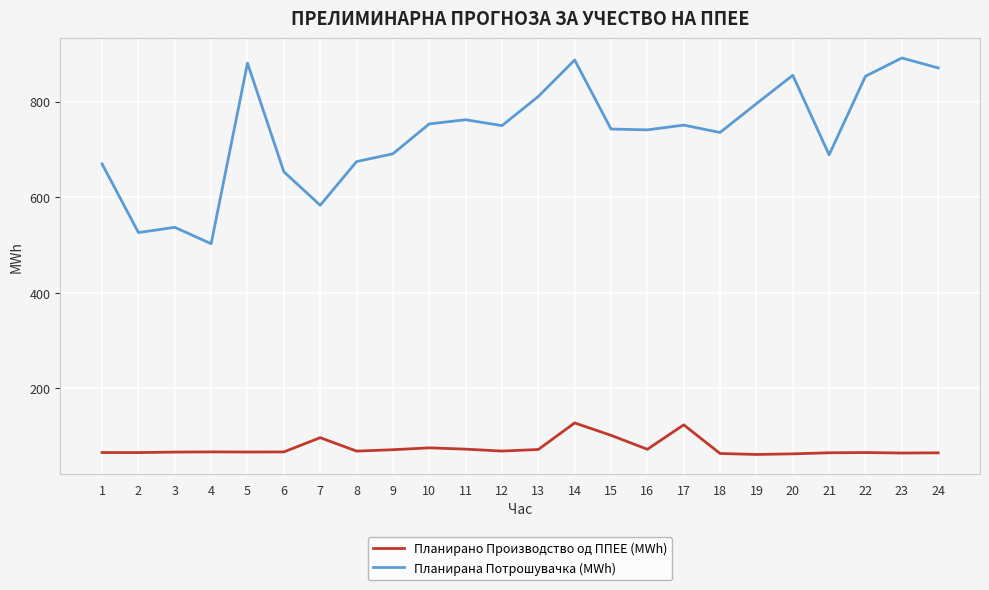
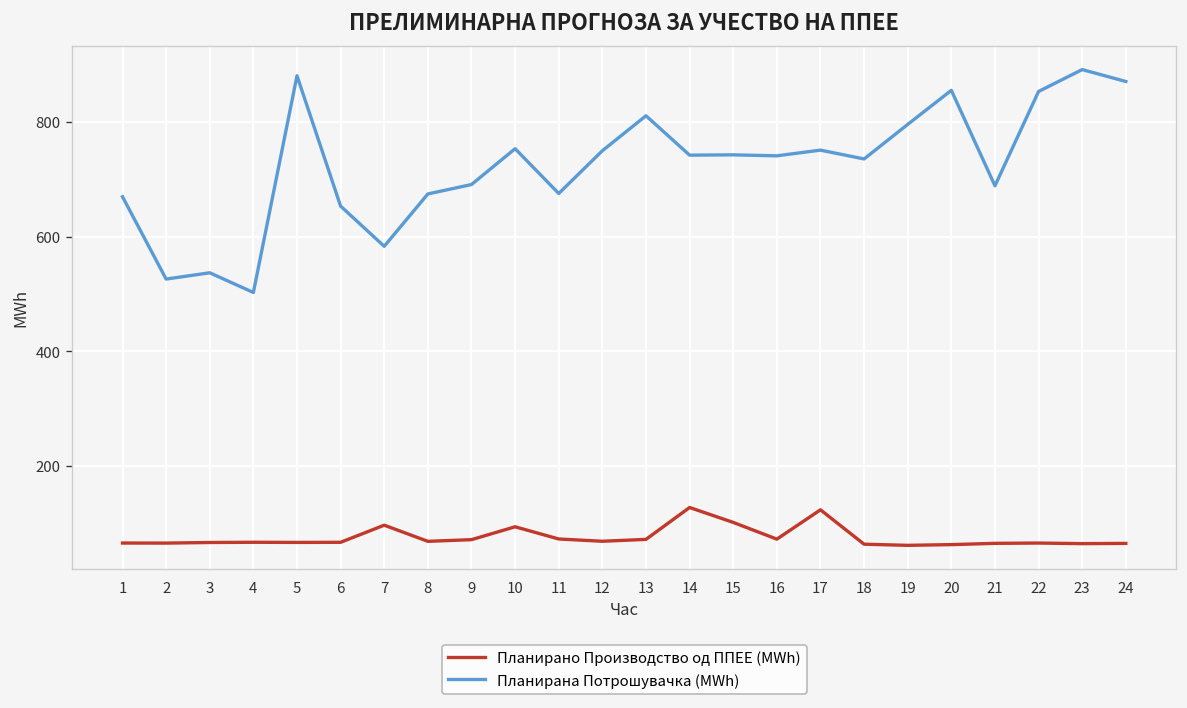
Планирано Производство од ППЕЕ (MWh), 10: 80 -> 90
Планирана Потрошувачка (MWh), 11: 760 -> 680
Планирана Потрошувачка (MWh), 14: 890 -> 740
